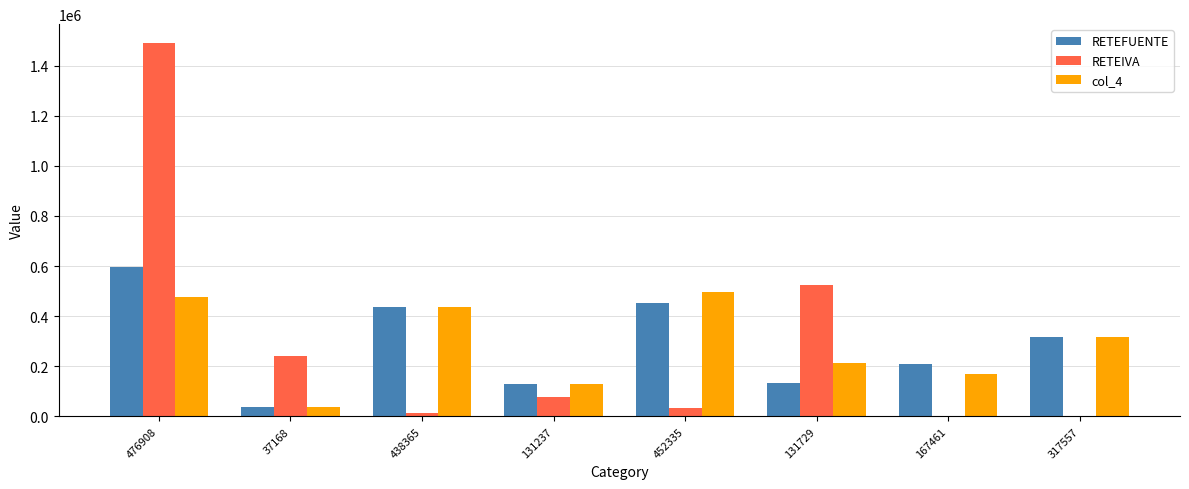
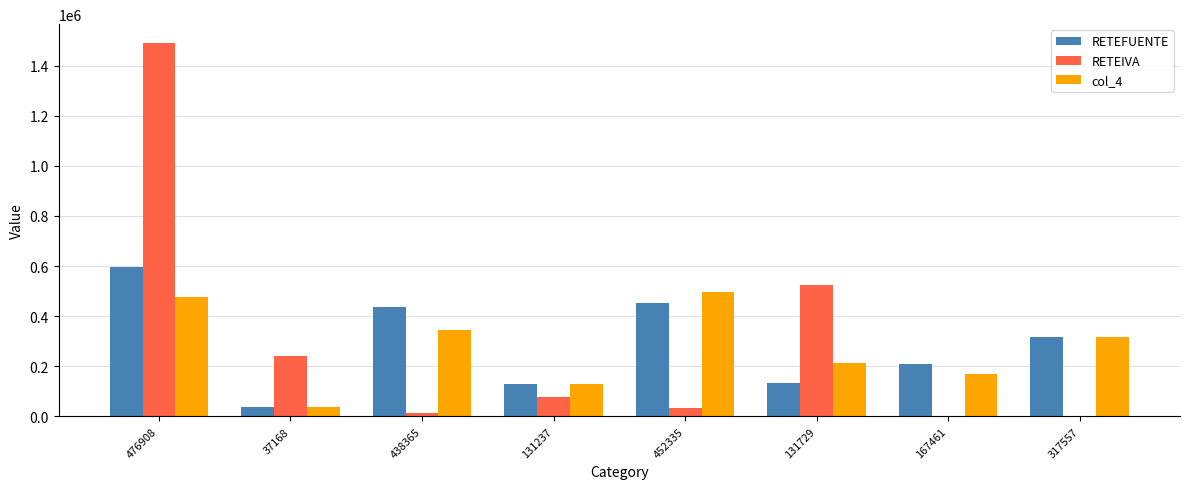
col_4, 438365: 440000 -> 350000
